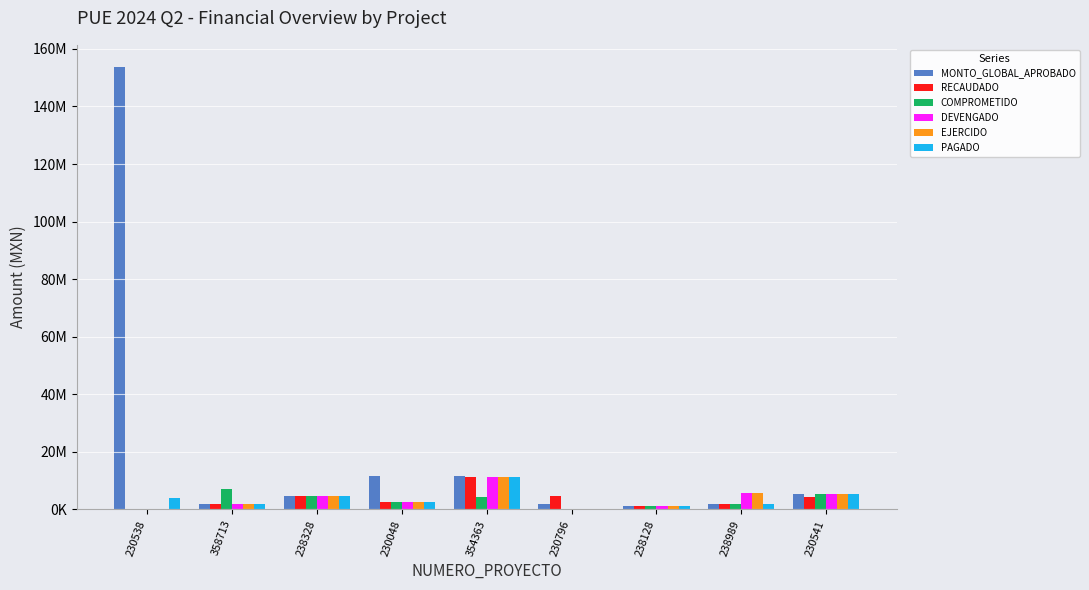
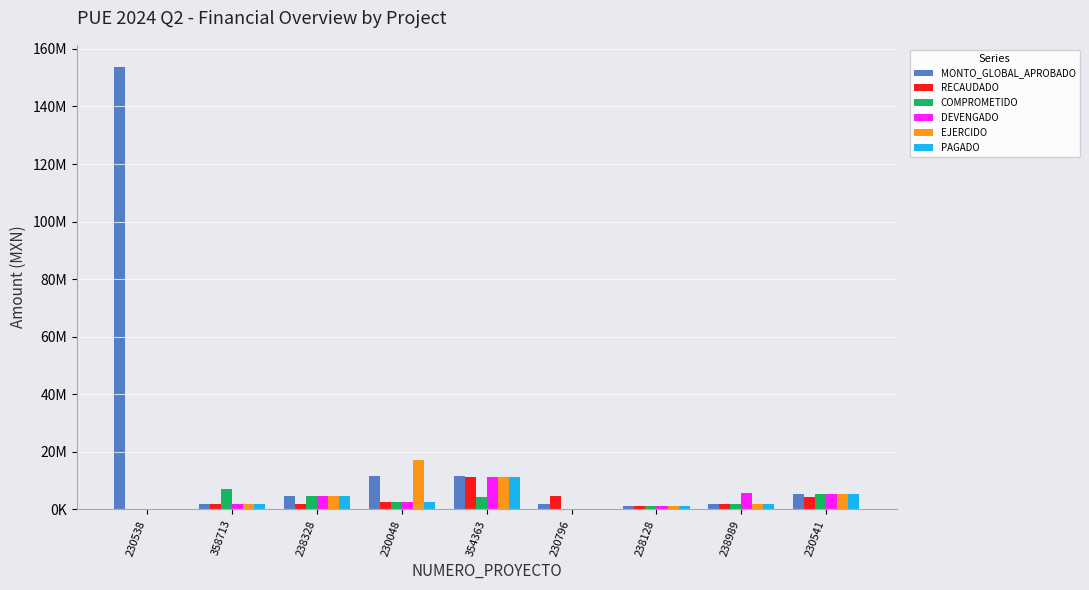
PAGADO, 230538: 4000000 -> 0
RECAUDADO, 238328: 5000000 -> 2000000
EJERCIDO, 230048: 3000000 -> 17000000
EJERCIDO, 238989: 6000000 -> 2000000
